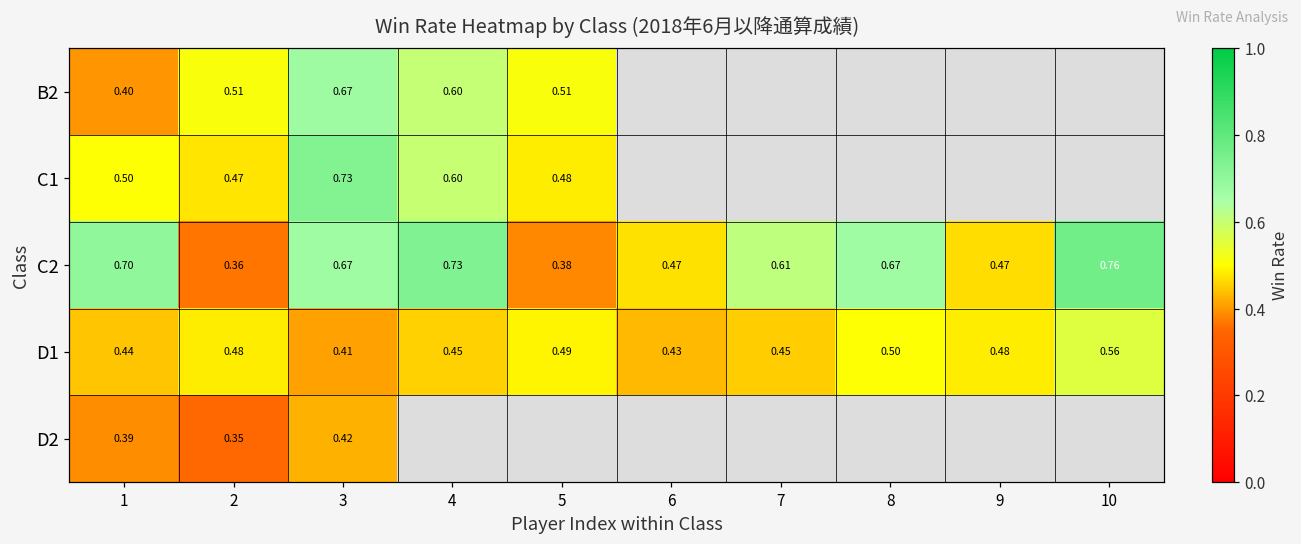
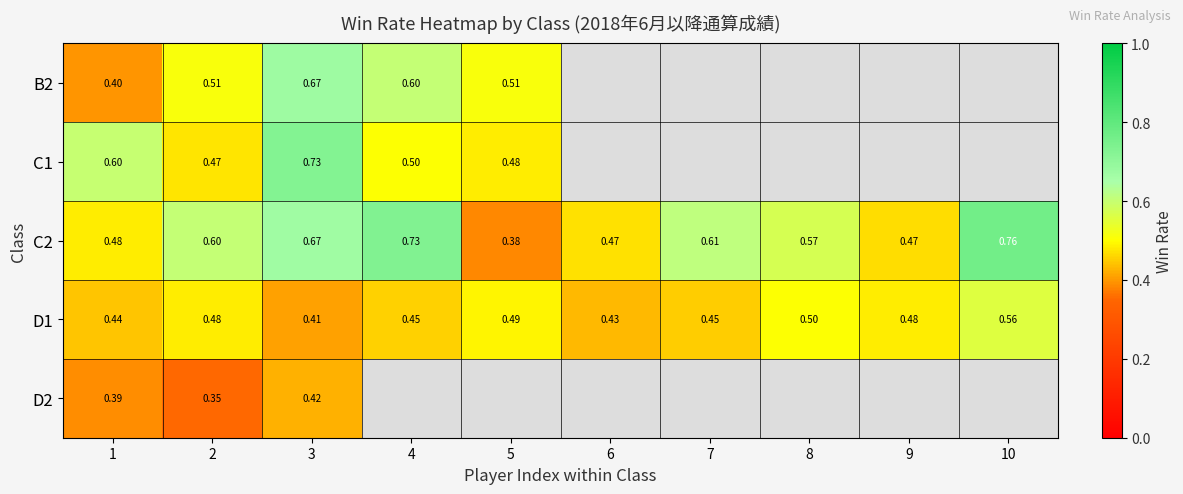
C1, 1: 0.50 -> 0.60
C1, 4: 0.60 -> 0.50
C2, 1: 0.70 -> 0.48
C2, 2: 0.36 -> 0.60
C2, 8: 0.67 -> 0.57
